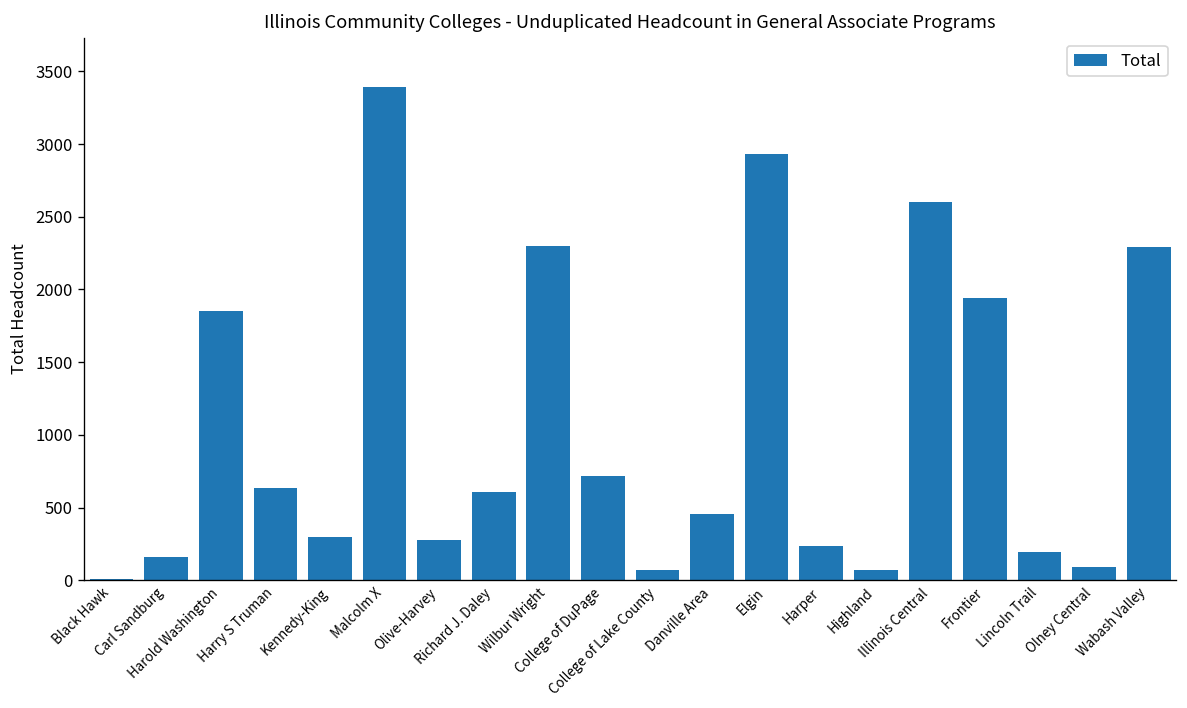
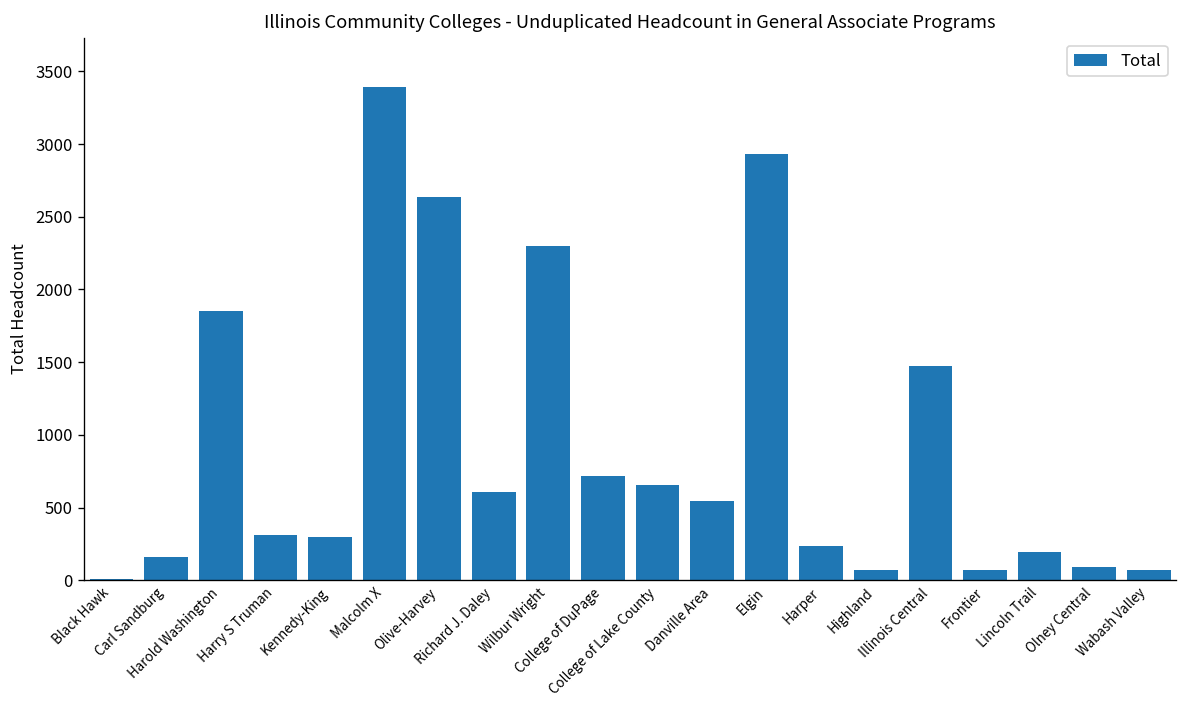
Harry S Truman: 640 -> 310
Olive-Harvey: 280 -> 2640
College of Lake County: 70 -> 650
Danville Area: 460 -> 550
Illinois Central: 2600 -> 1480
Frontier: 1940 -> 70
Wabash Valley: 2300 -> 70
